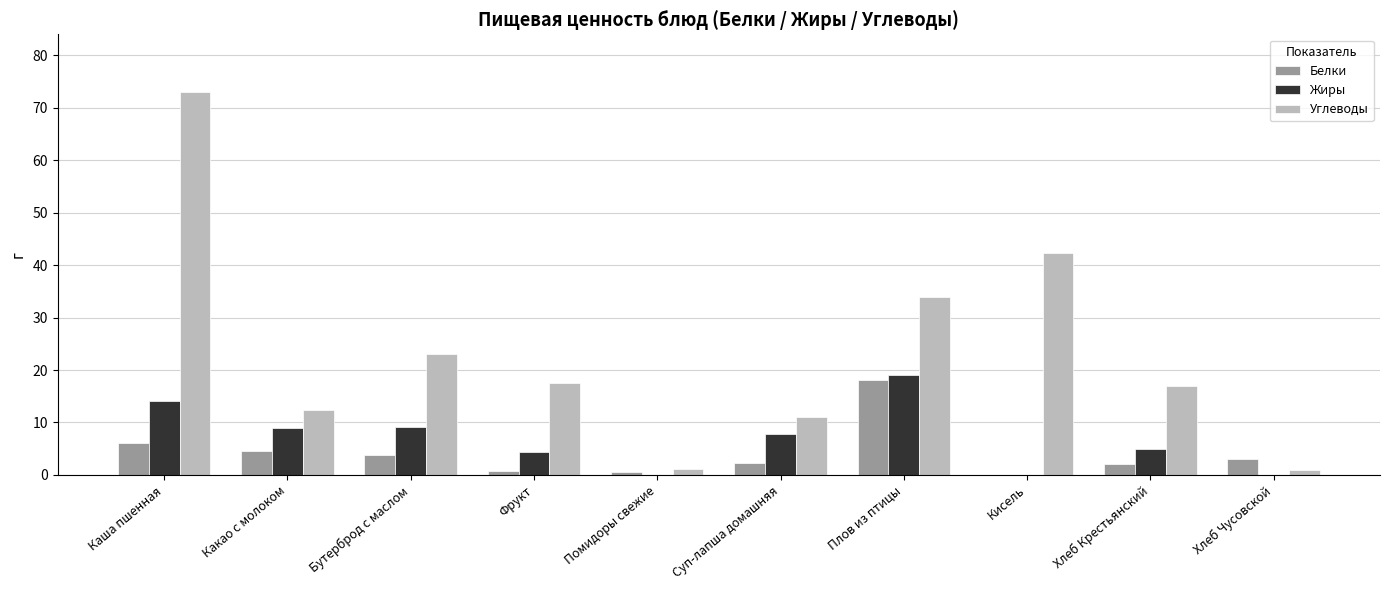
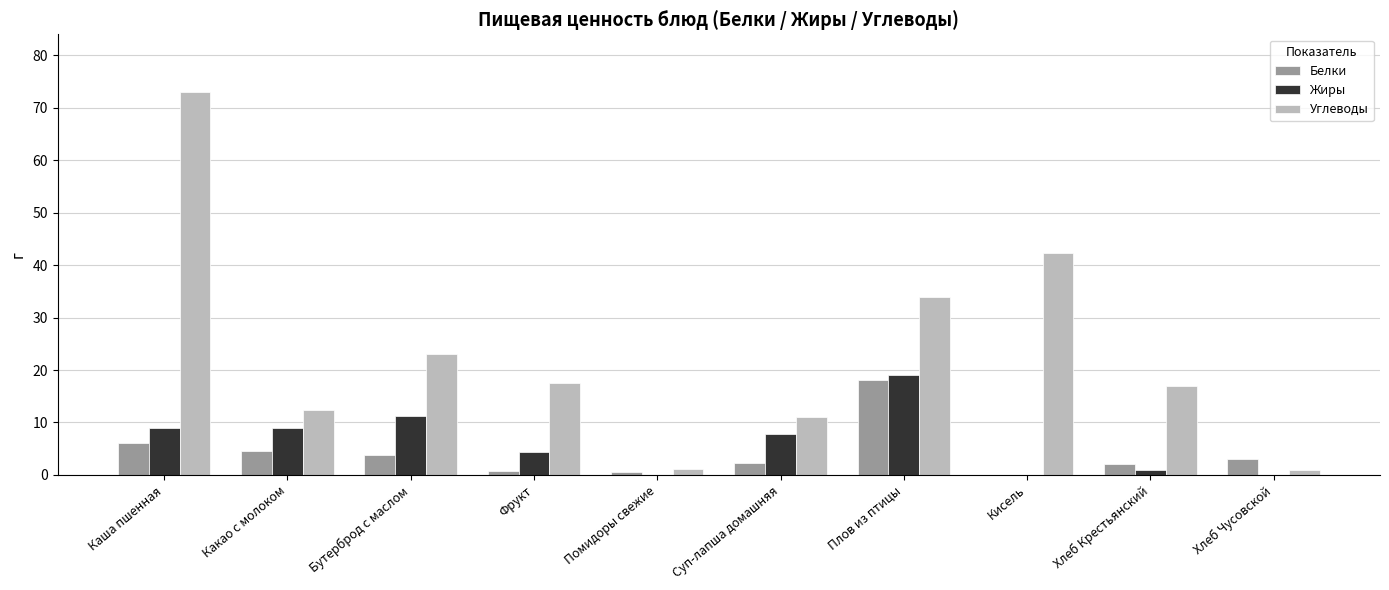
Жиры, Каша пшенная: 14 -> 9
Жиры, Бутерброд с маслом: 9 -> 11
Жиры, Хлеб Крестьянский: 5 -> 1
